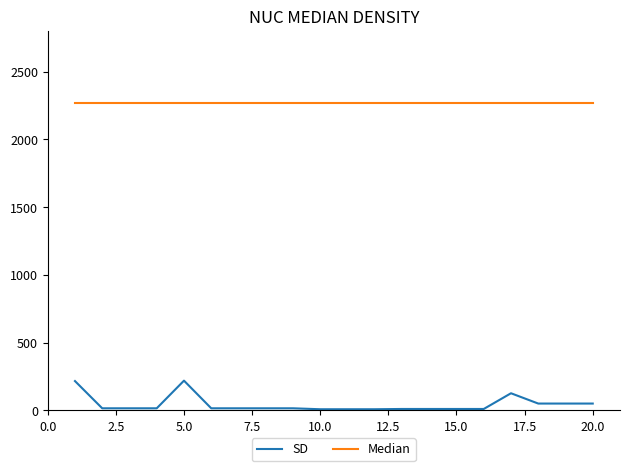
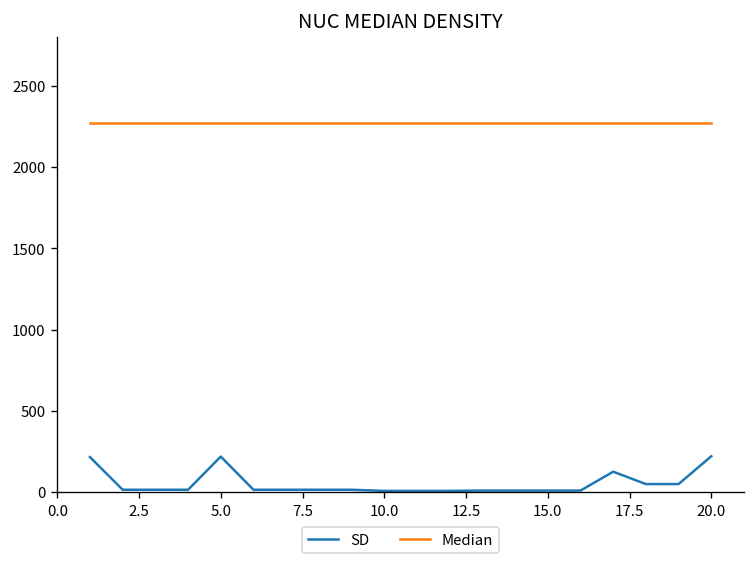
SD, 20.0: 50 -> 220
